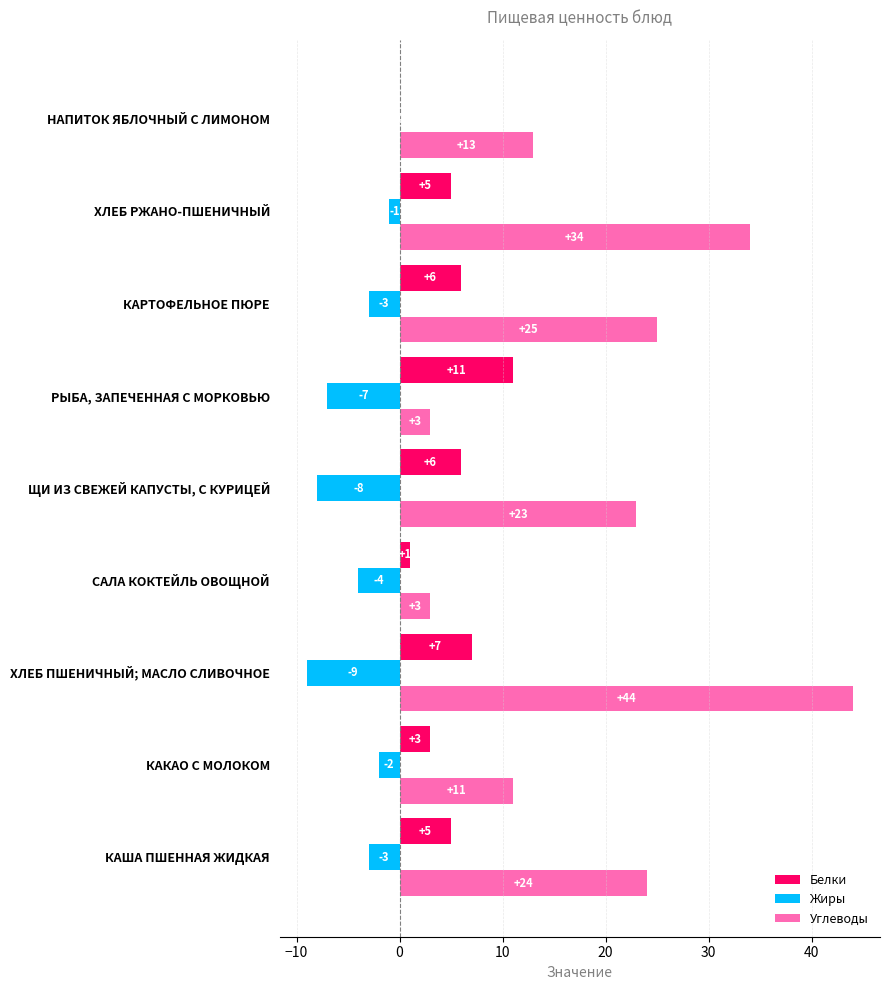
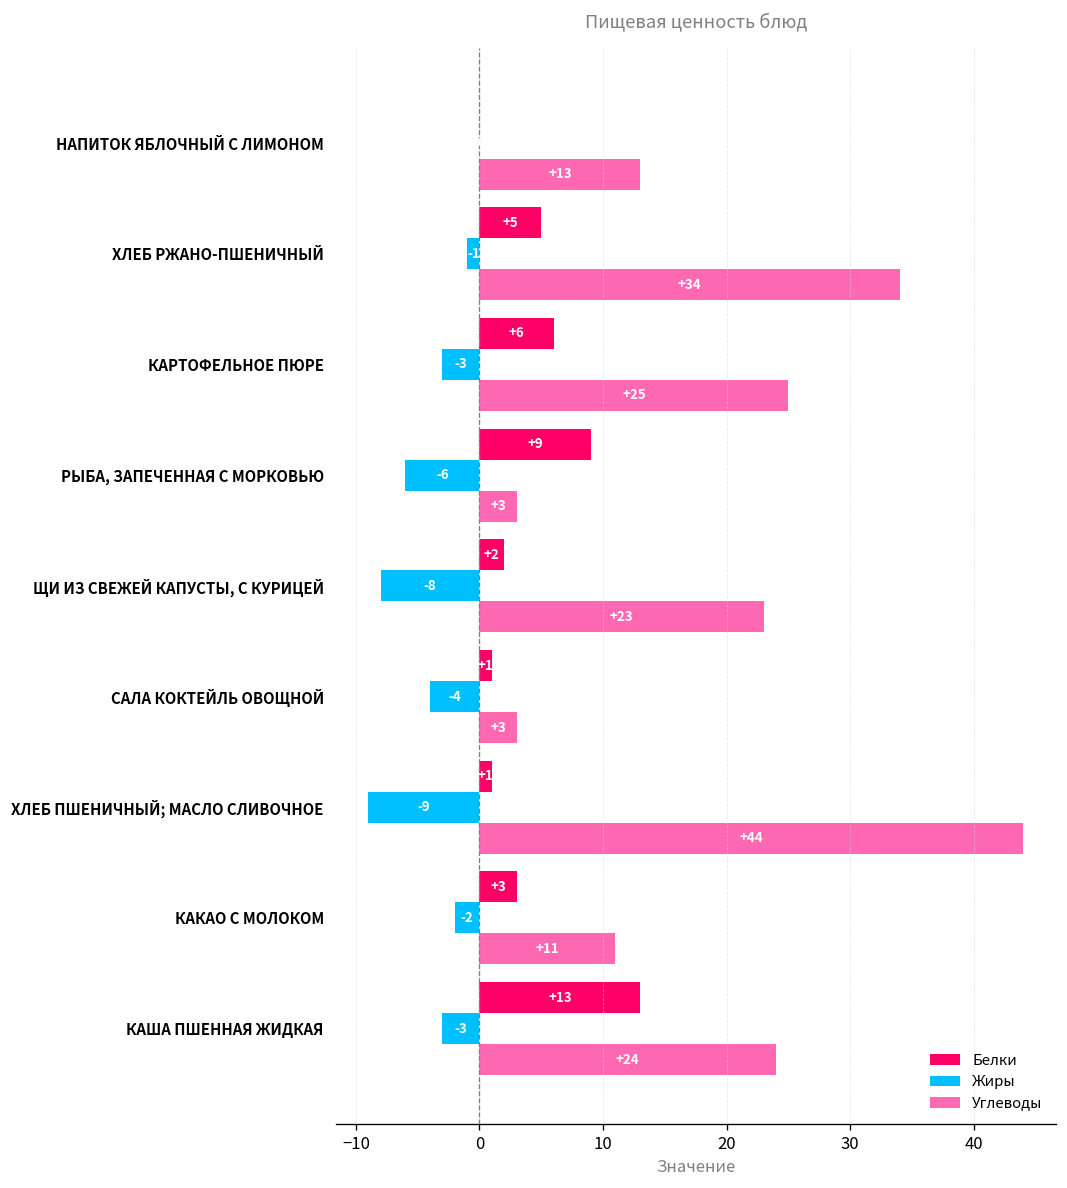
Белки, РЫБА, ЗАПЕЧЕННАЯ С МОРКОВЬЮ: +11 -> +9
Жиры, РЫБА, ЗАПЕЧЕННАЯ С МОРКОВЬЮ: -7 -> -6
Белки, ЩИ ИЗ СВЕЖЕЙ КАПУСТЫ, С КУРИЦЕЙ: +6 -> +2
Белки, ХЛЕБ ПШЕНИЧНЫЙ; МАСЛО СЛИВОЧНОЕ: +7 -> +1
Белки, КАША ПШЕННАЯ ЖИДКАЯ: +5 -> +13
